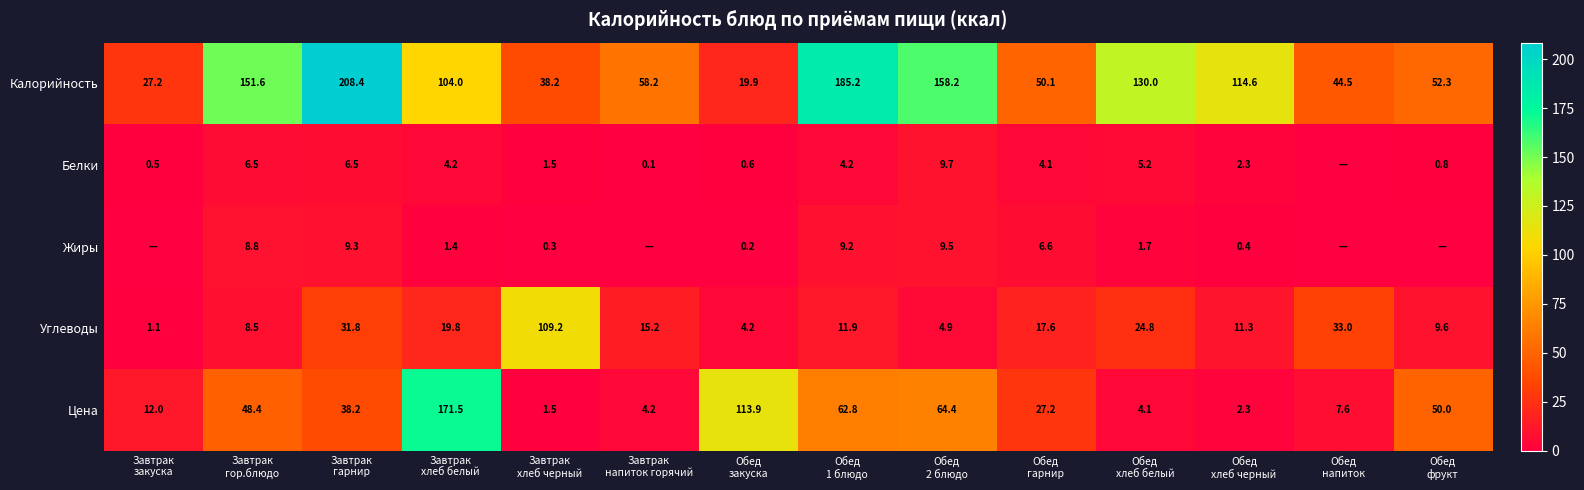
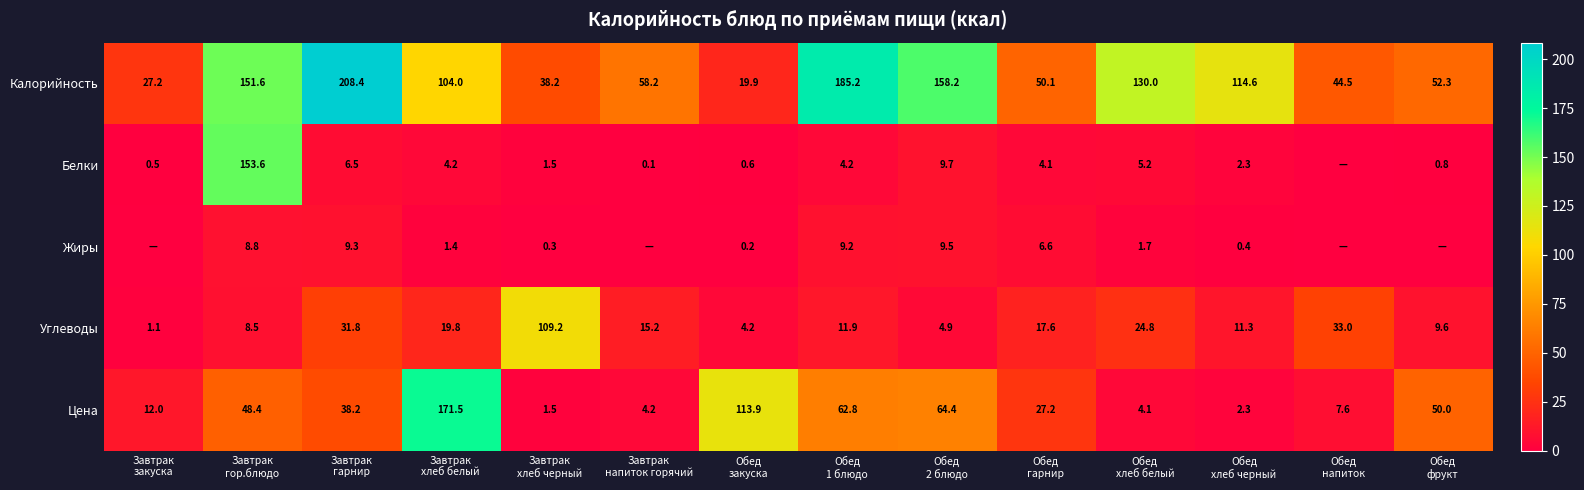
Белки, Завтрак гор.блюдо: 6.5 -> 153.6
